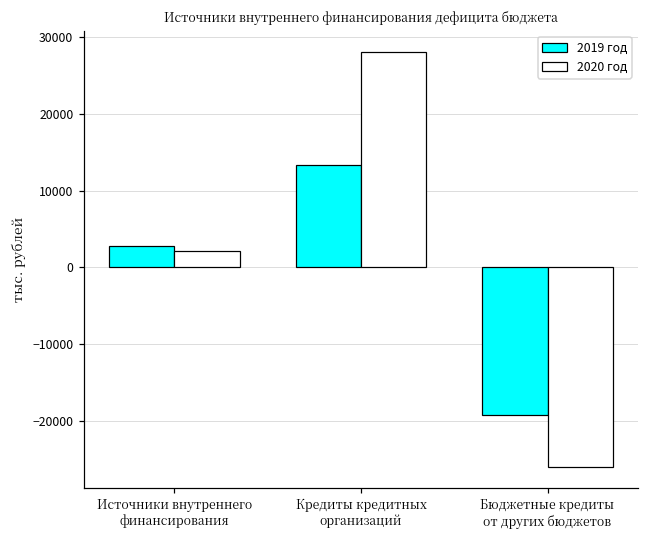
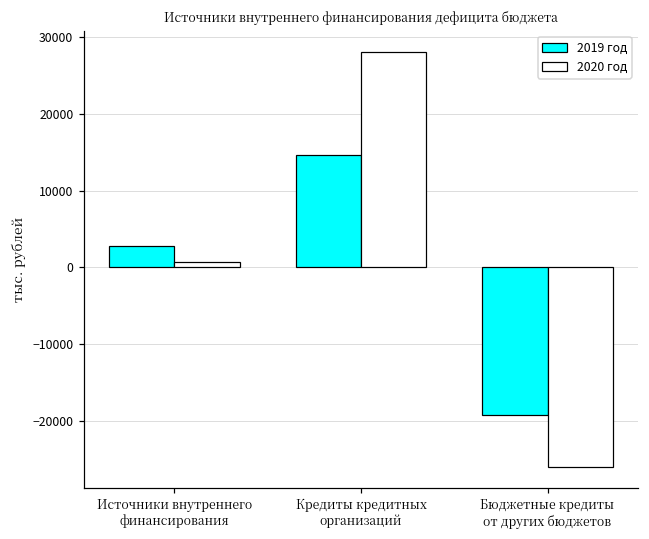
2020 год, Источники внутреннего финансирования: 2000 -> 1000
2019 год, Кредиты кредитных организаций: 13000 -> 15000
